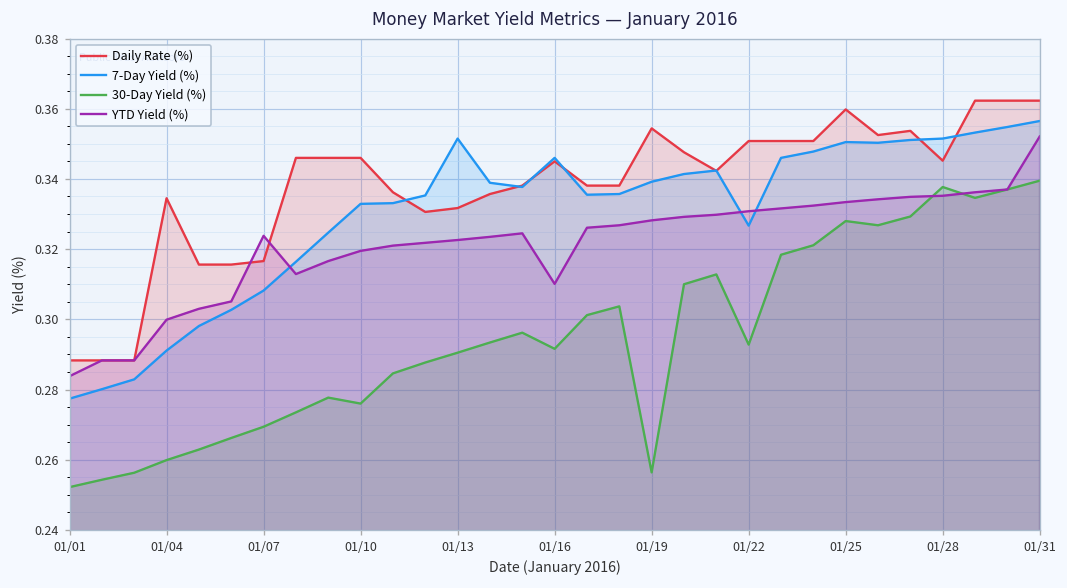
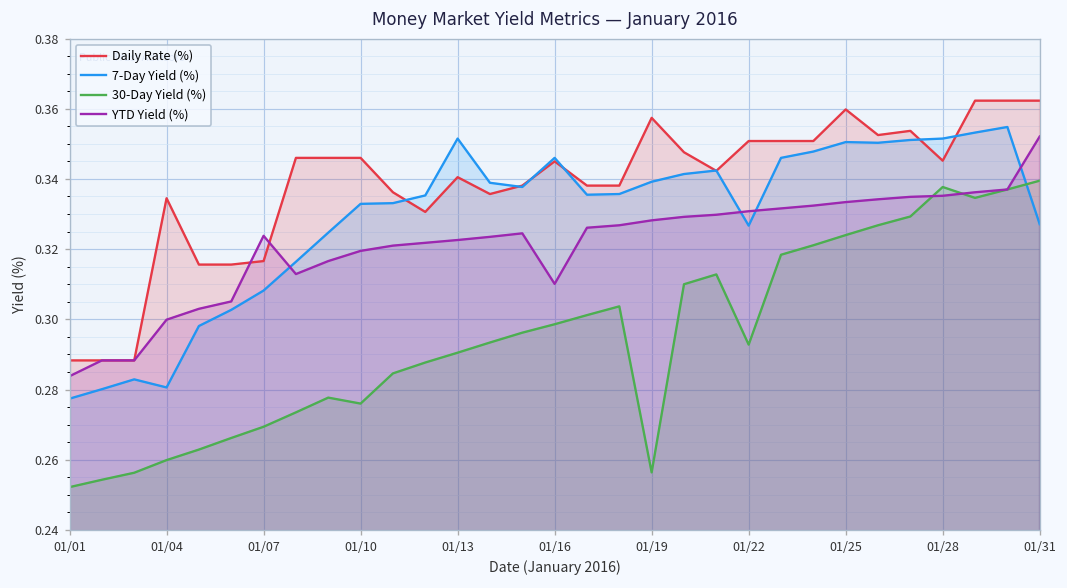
7-Day Yield (%), 01/04: 0.291 -> 0.281
Daily Rate (%), 01/13: 0.332 -> 0.341
30-Day Yield (%), 01/16: 0.292 -> 0.299
Daily Rate (%), 01/19: 0.354 -> 0.357
30-Day Yield (%), 01/25: 0.328 -> 0.324
7-Day Yield (%), 01/31: 0.357 -> 0.327
